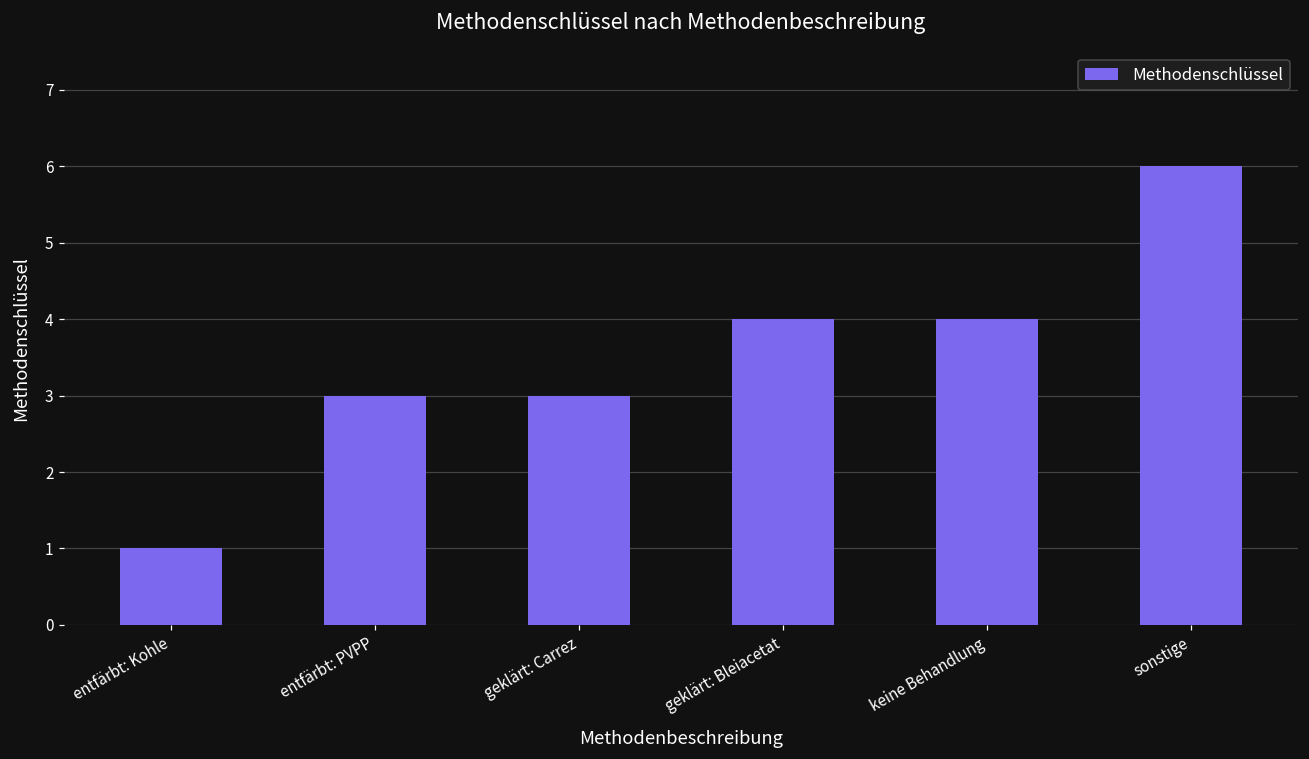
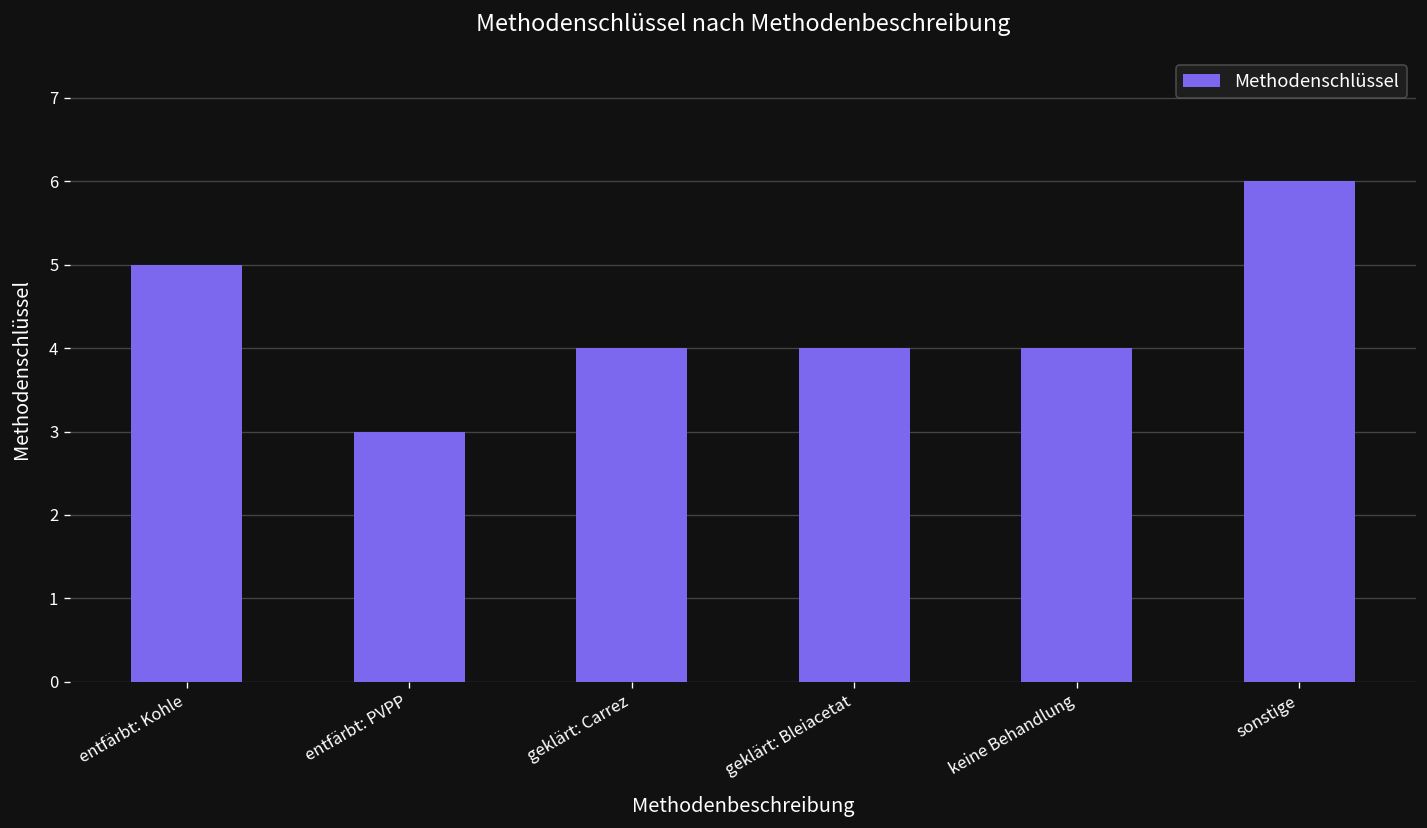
entfärbt: Kohle: 1 -> 5
geklärt: Carrez: 3 -> 4
